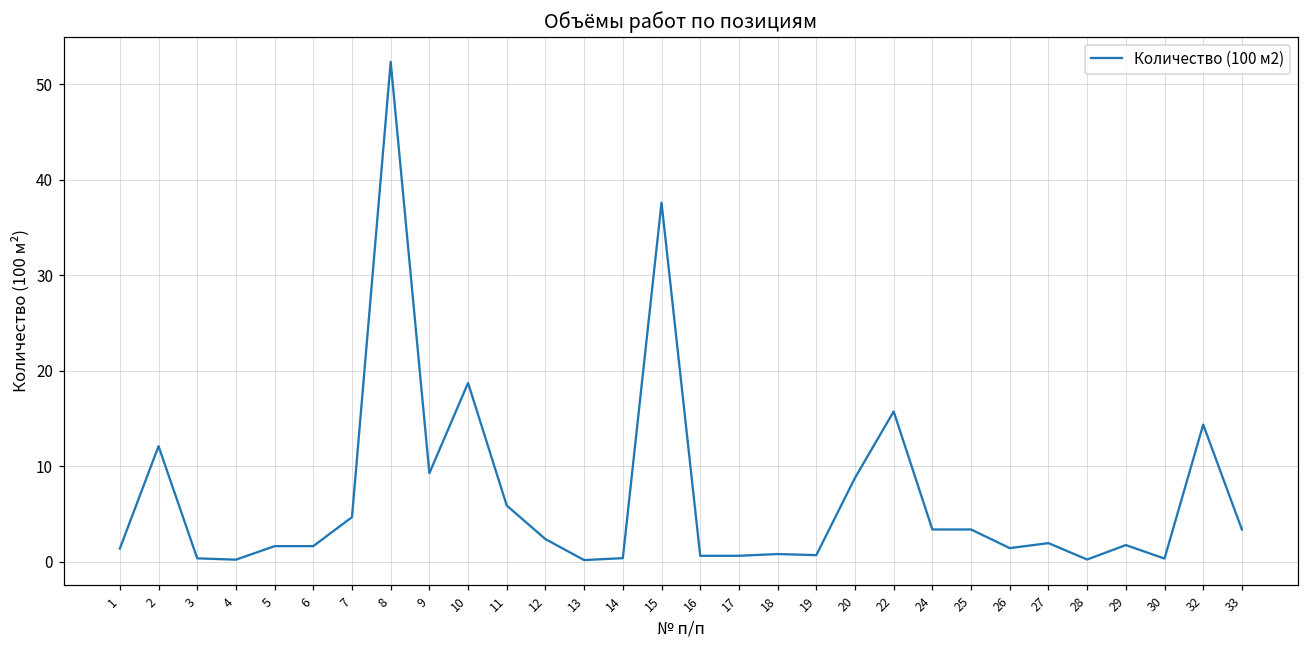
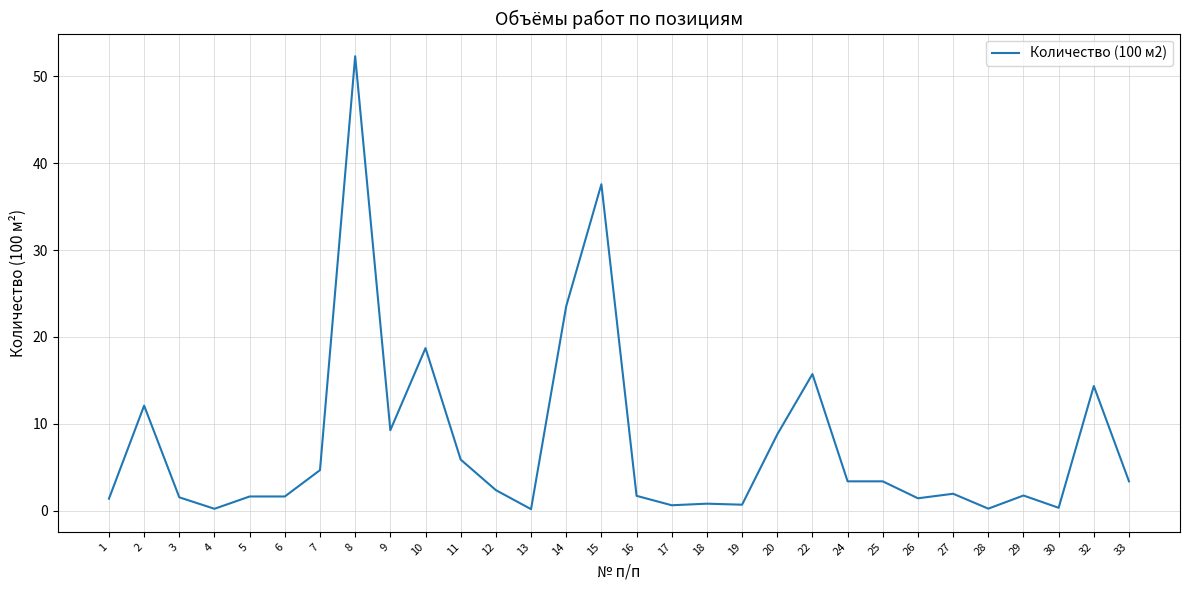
3: 0 -> 2
14: 0 -> 24
16: 1 -> 2
